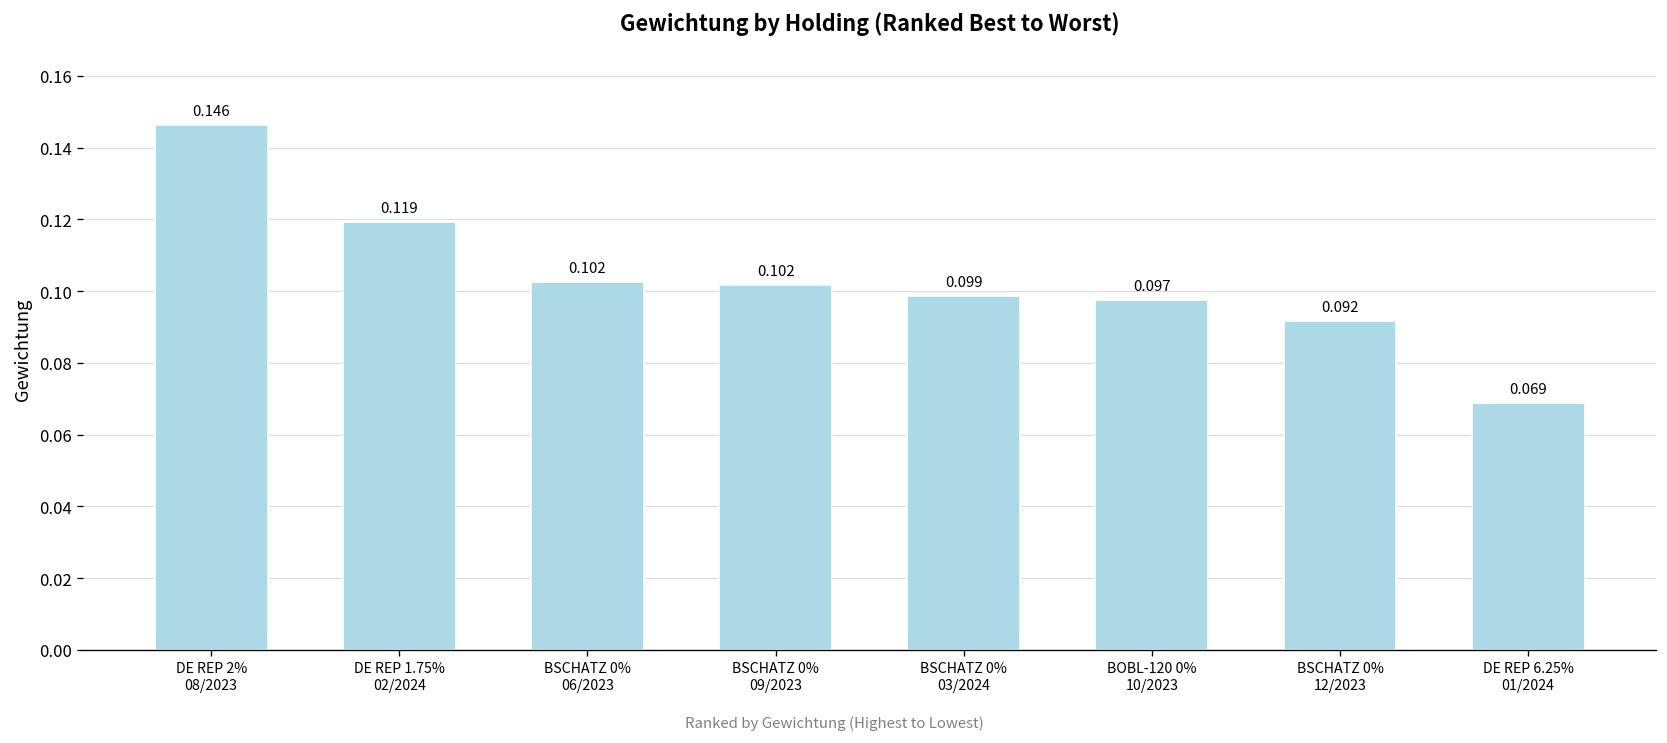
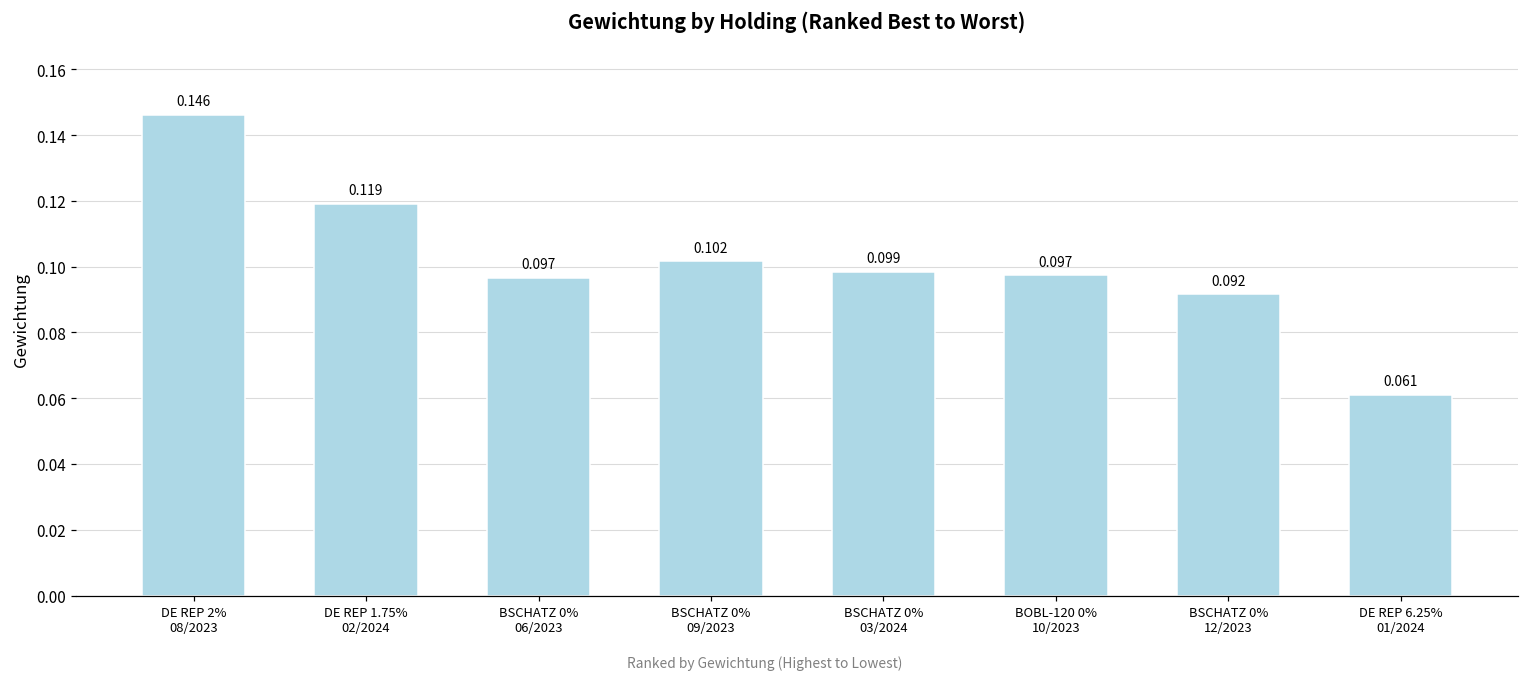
BSCHATZ 0% 06/2023: 0.102 -> 0.097
DE REP 6.25% 01/2024: 0.069 -> 0.061
